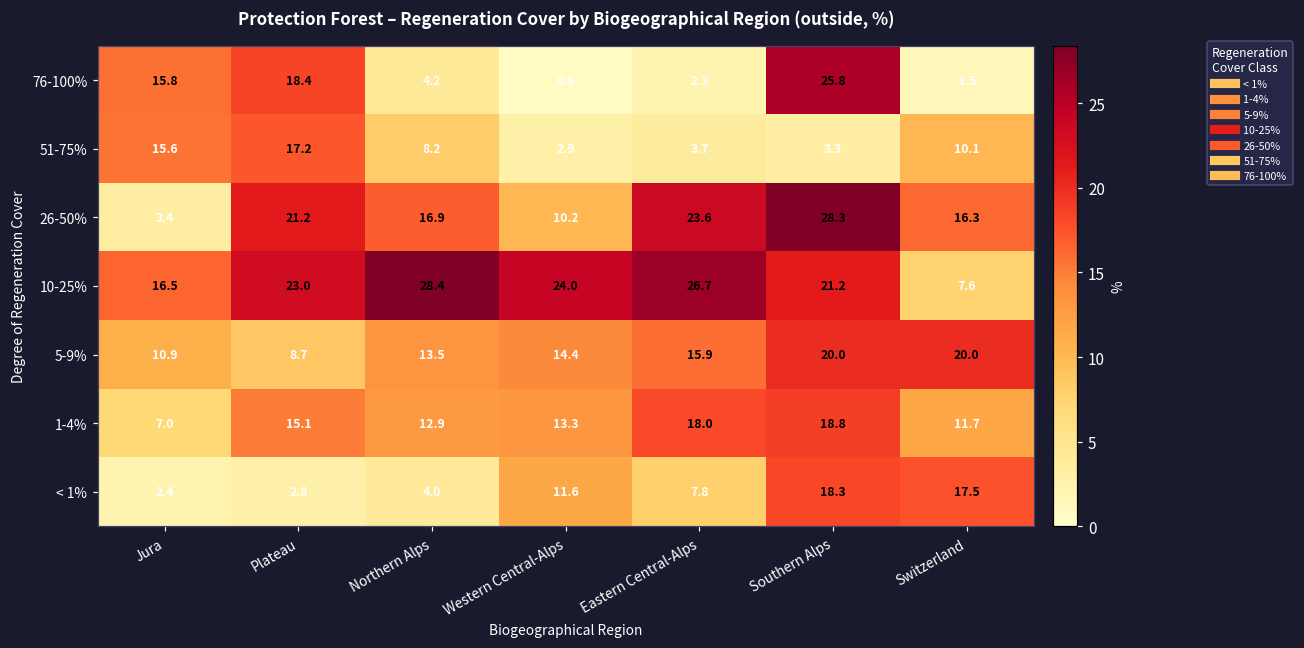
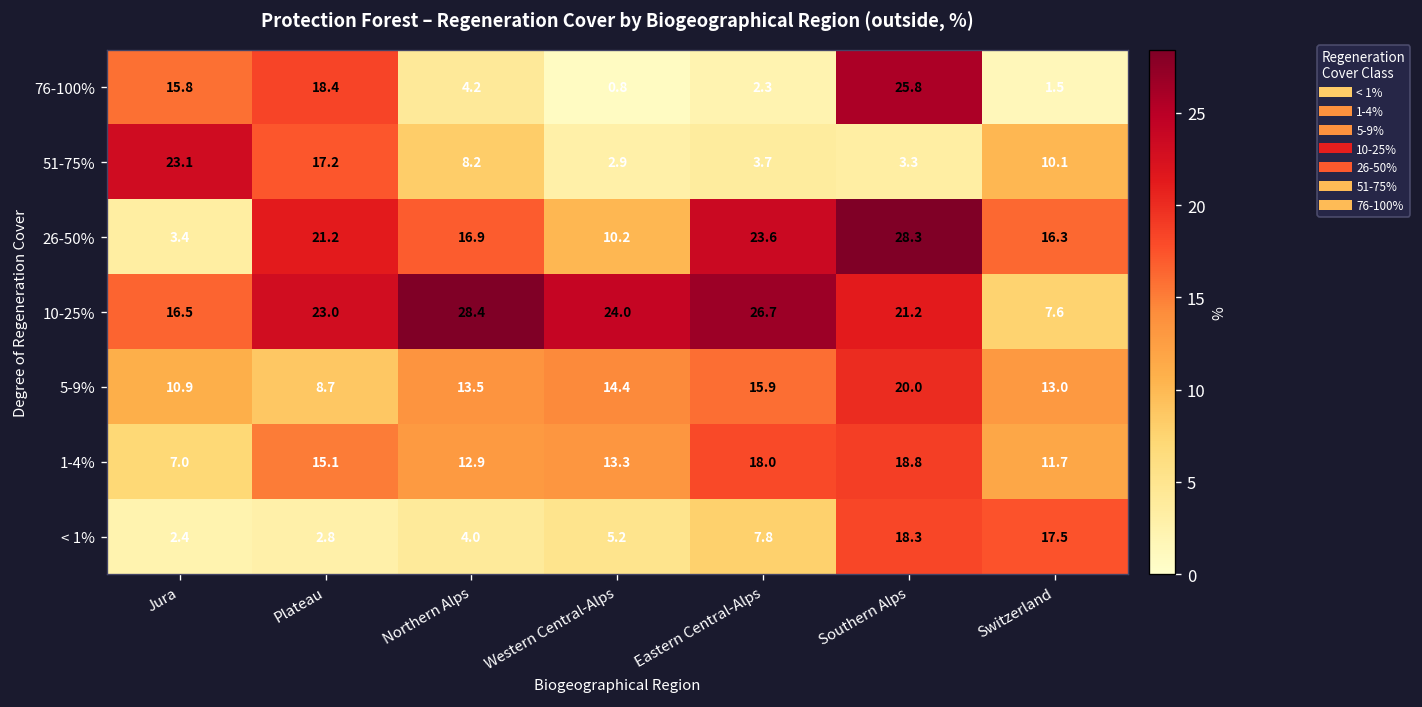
51-75%, Jura: 15.6 -> 23.1
5-9%, Switzerland: 20.0 -> 13.0
< 1%, Western Central-Alps: 11.6 -> 5.2
